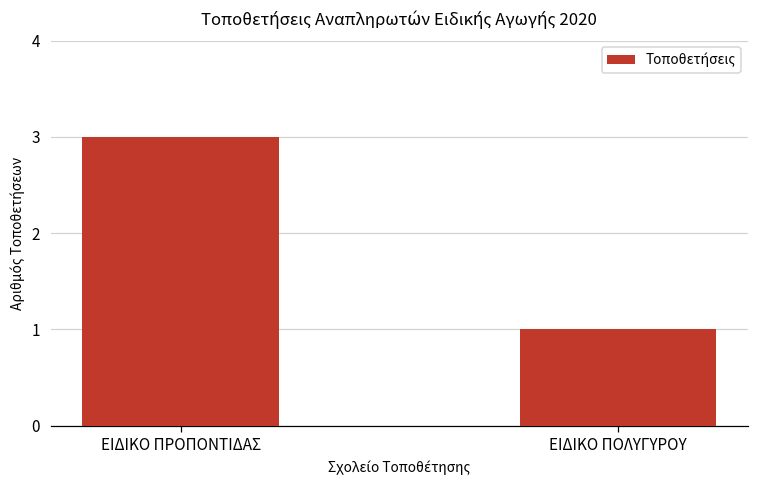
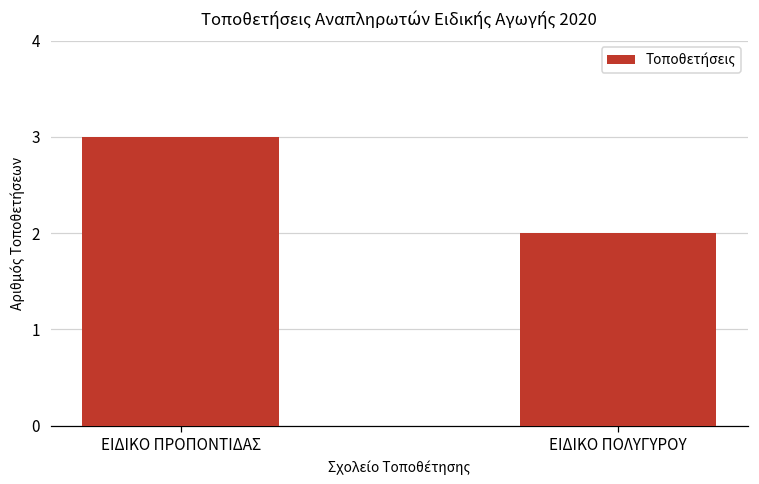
ΕΙΔΙΚΟ ΠΟΛΥΓΥΡΟΥ: 1 -> 2
